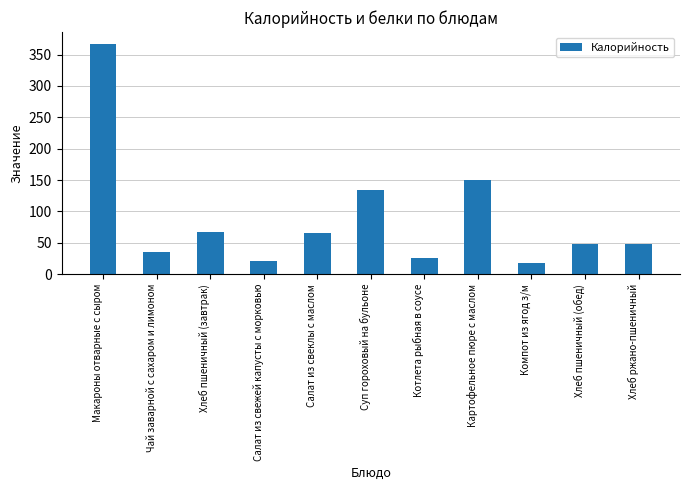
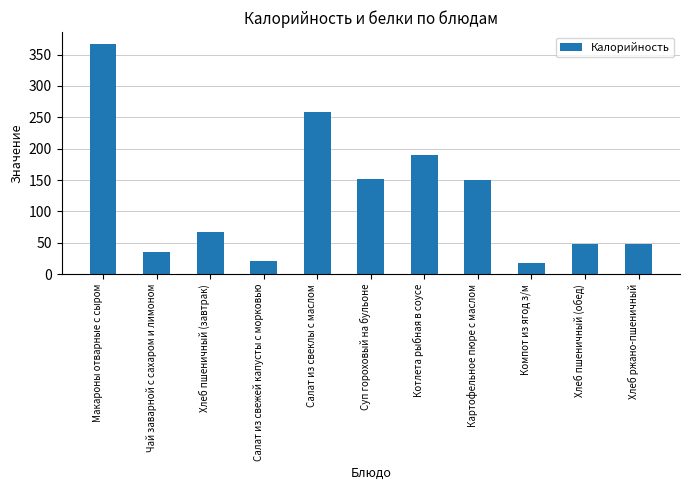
Салат из свеклы с маслом: 70 -> 260
Суп гороховый на бульоне: 130 -> 150
Котлета рыбная в соусе: 30 -> 190
